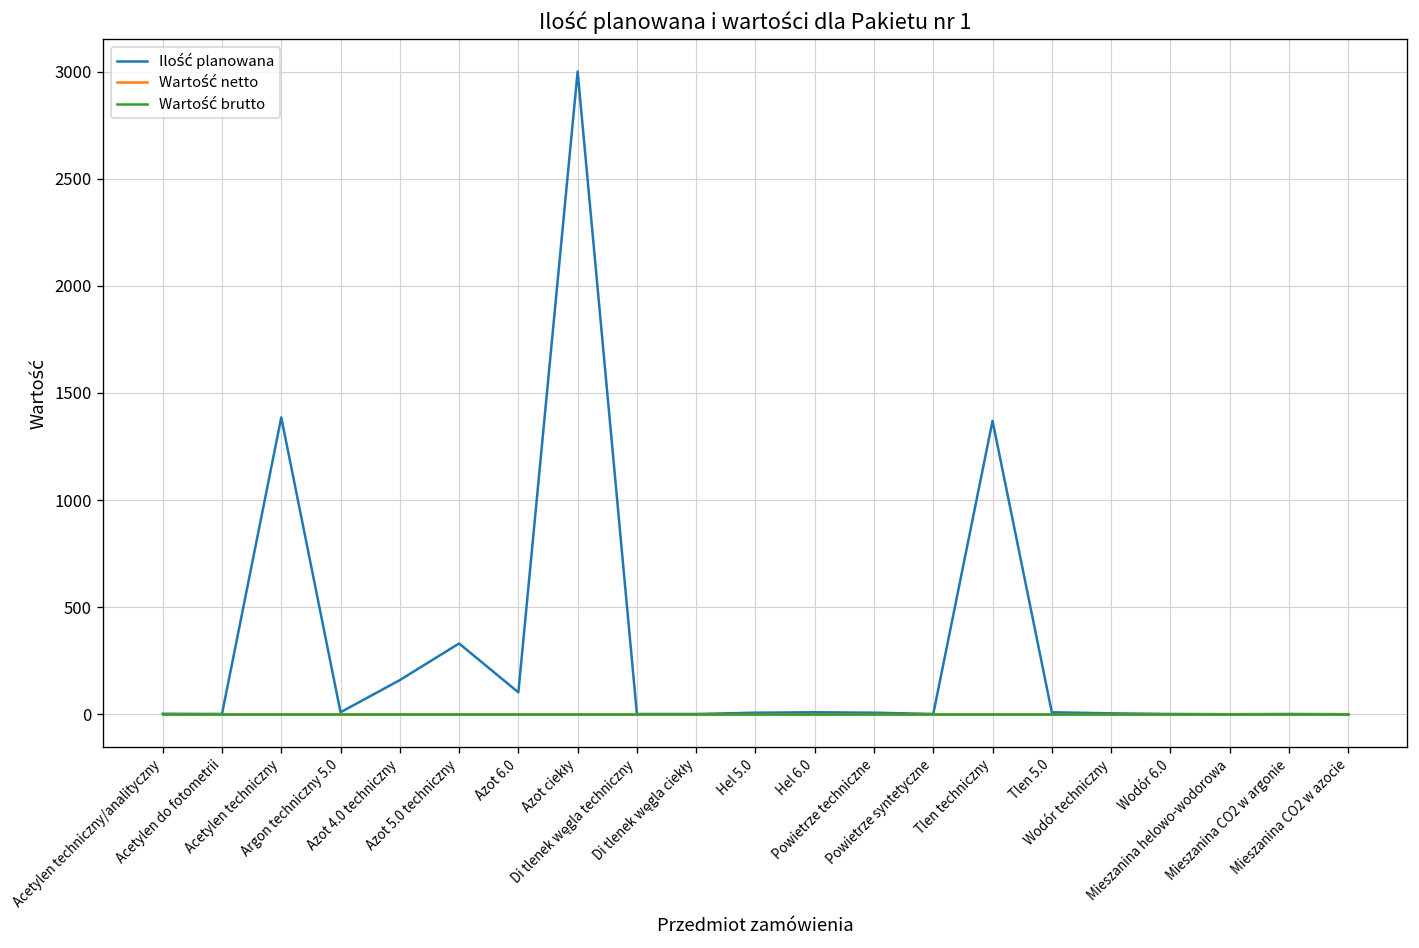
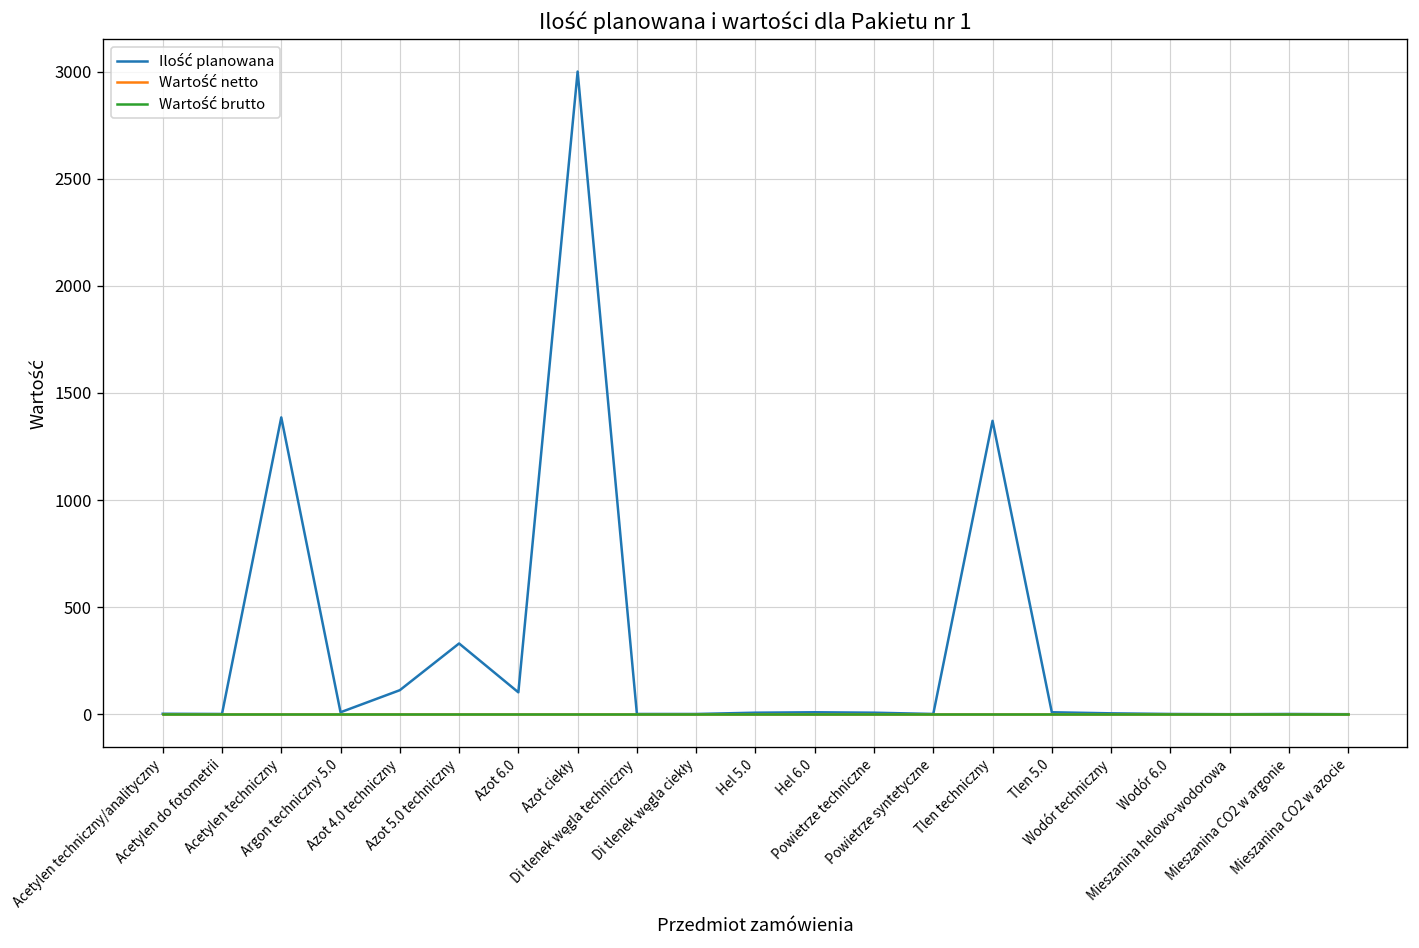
Ilość planowana, Azot 4.0 techniczny: 160 -> 110
